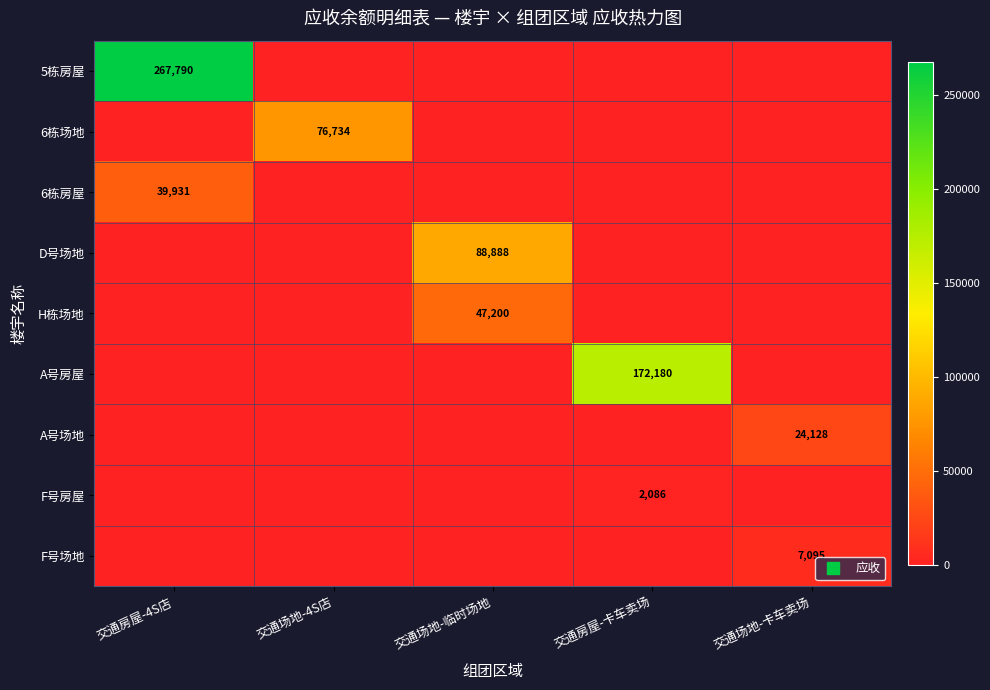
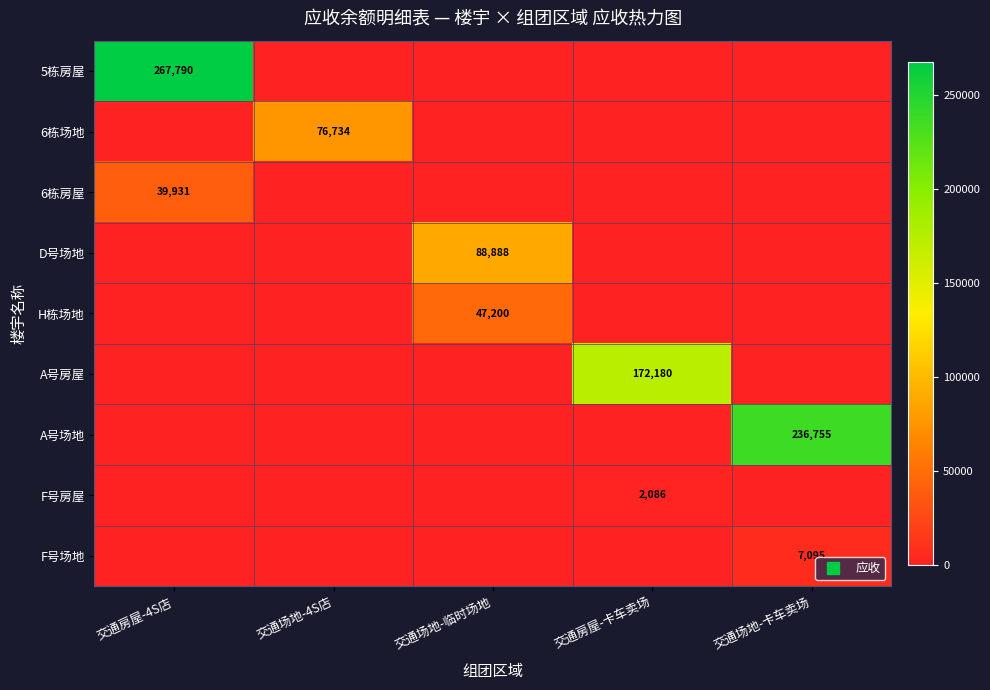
A号场地, 交通场地-卡车卖场: 24,128 -> 236,755
